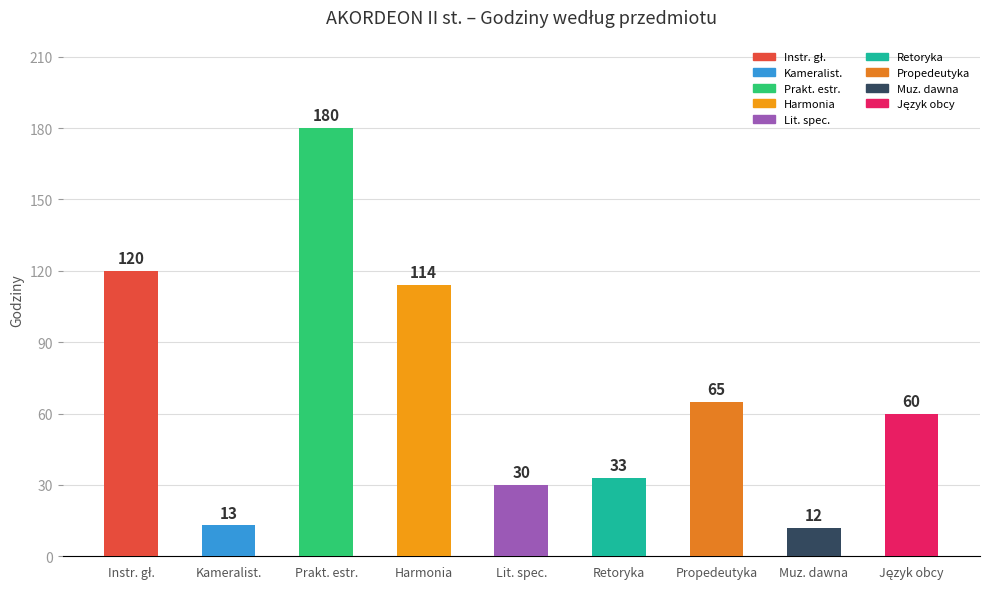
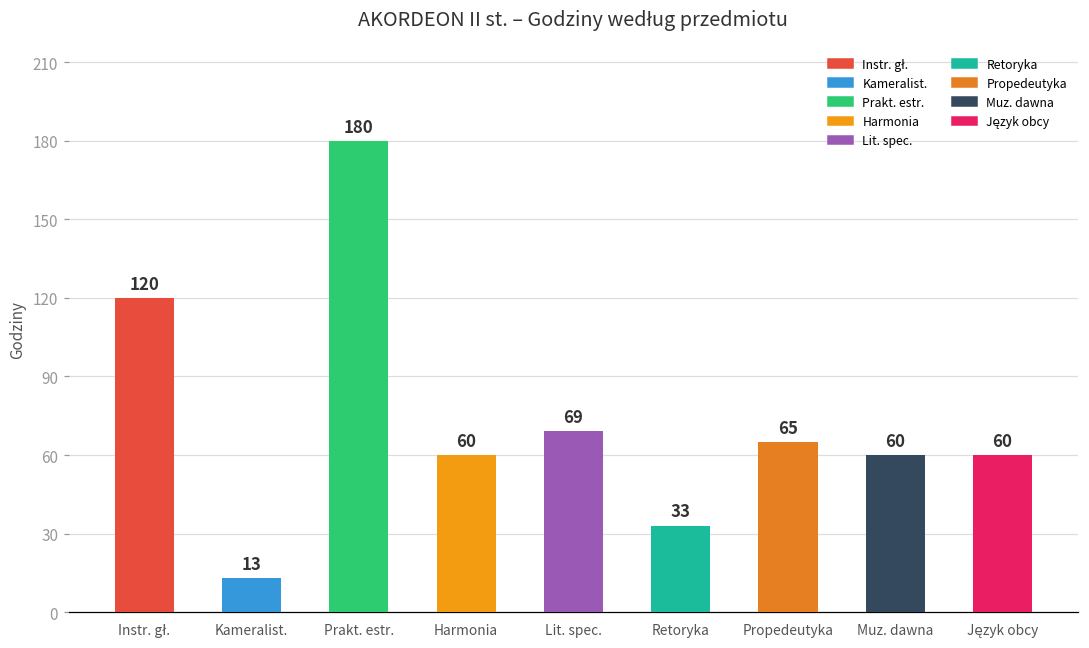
Harmonia: 114 -> 60
Lit. spec.: 30 -> 69
Muz. dawna: 12 -> 60
